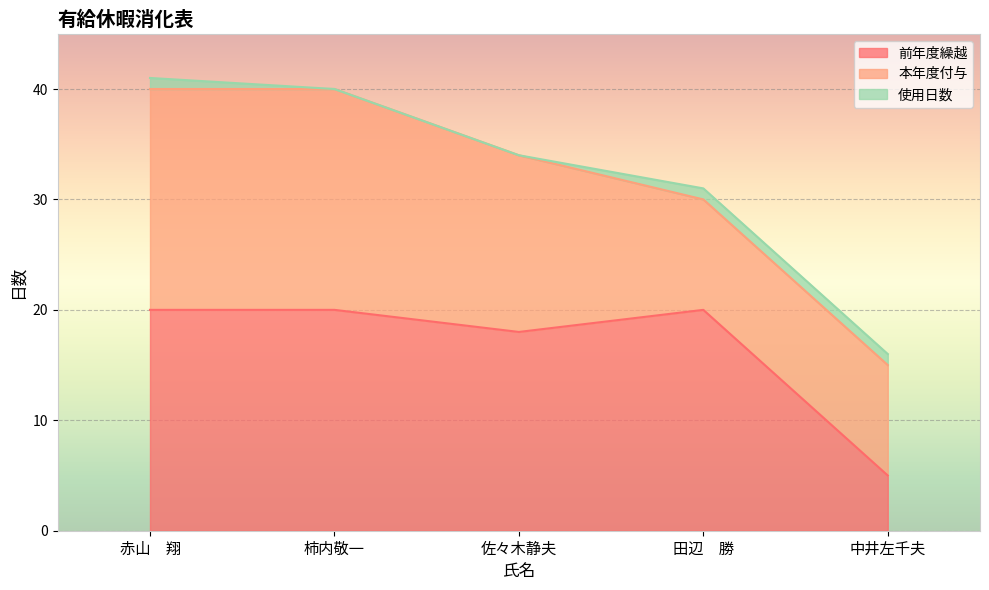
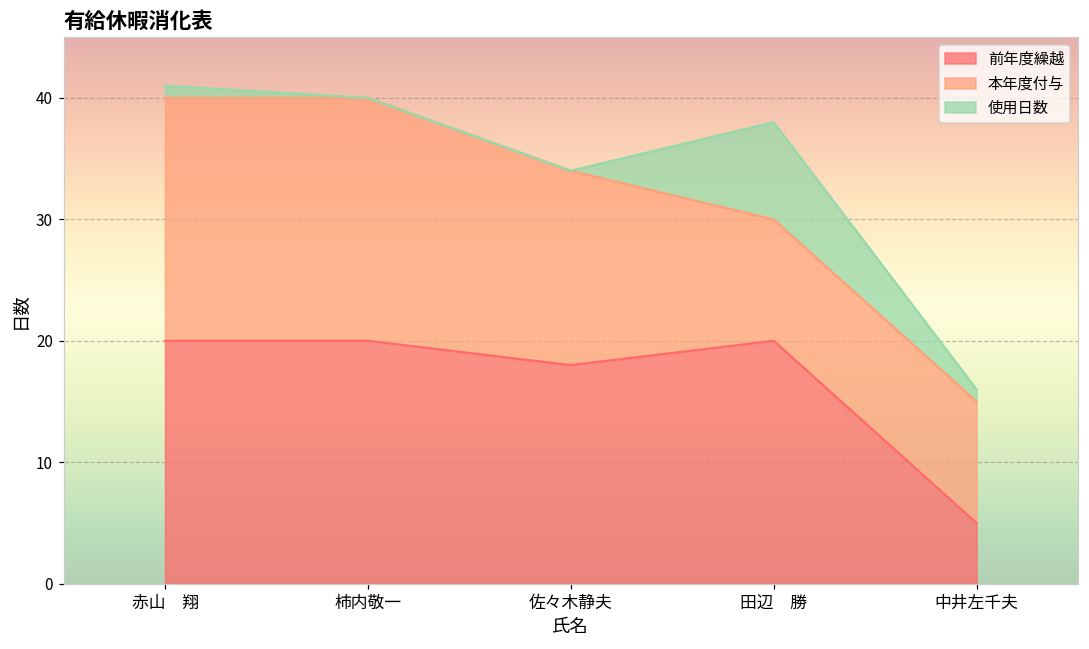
使用日数, 田辺 勝: 1 -> 8
